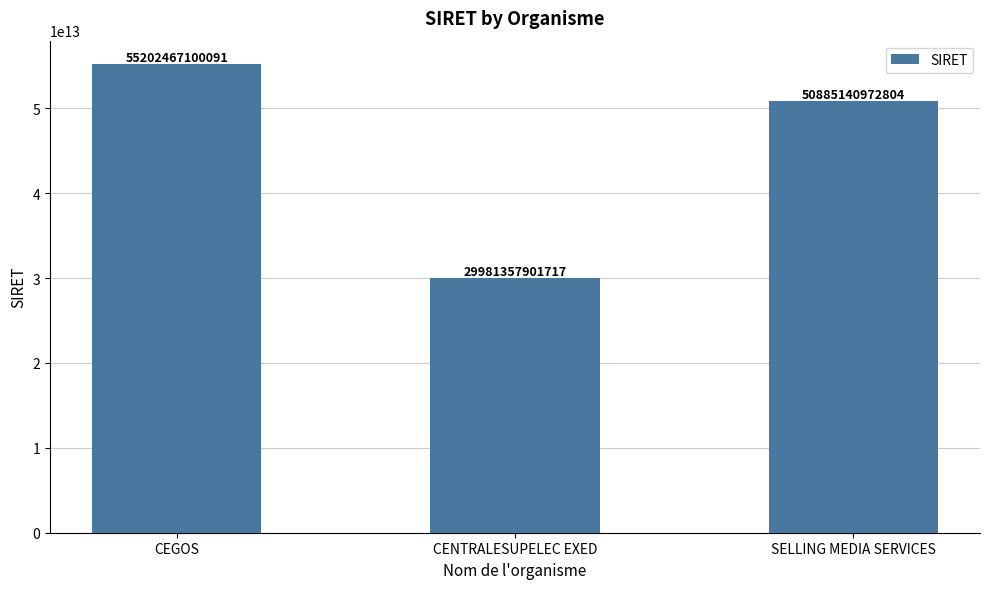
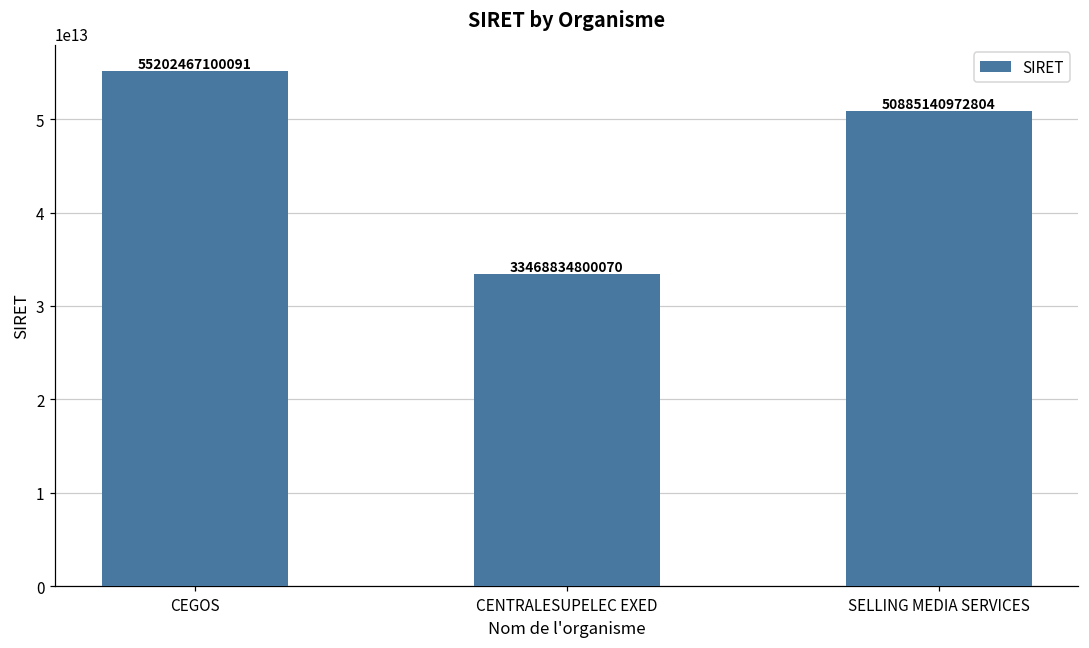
CENTRALESUPELEC EXED: 29981357901717 -> 33468834800070
